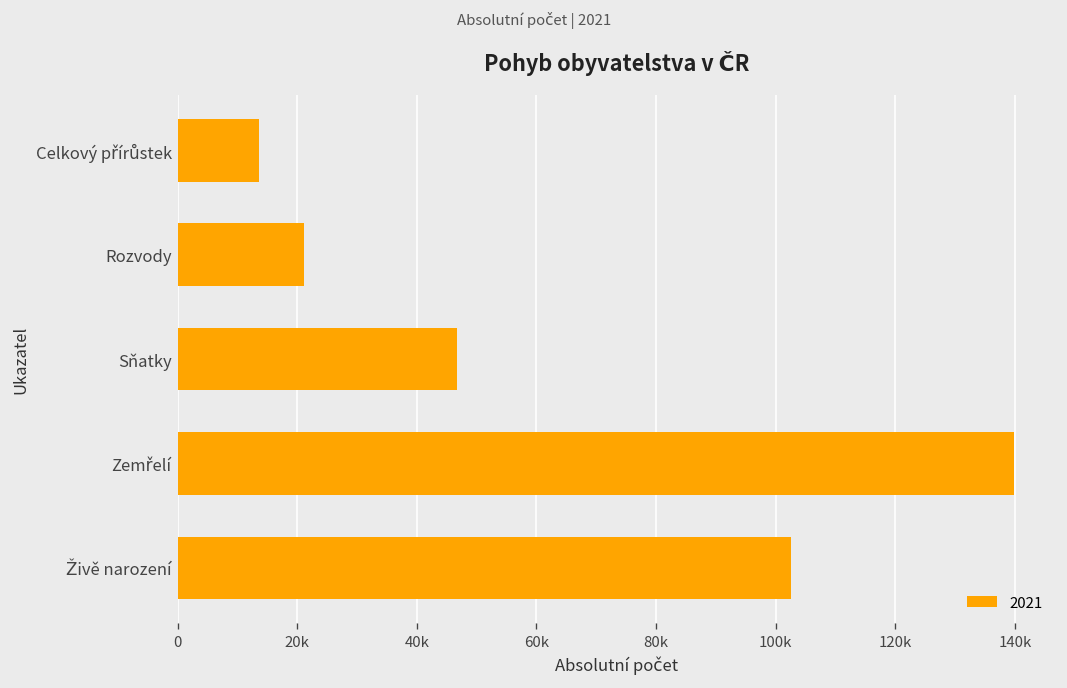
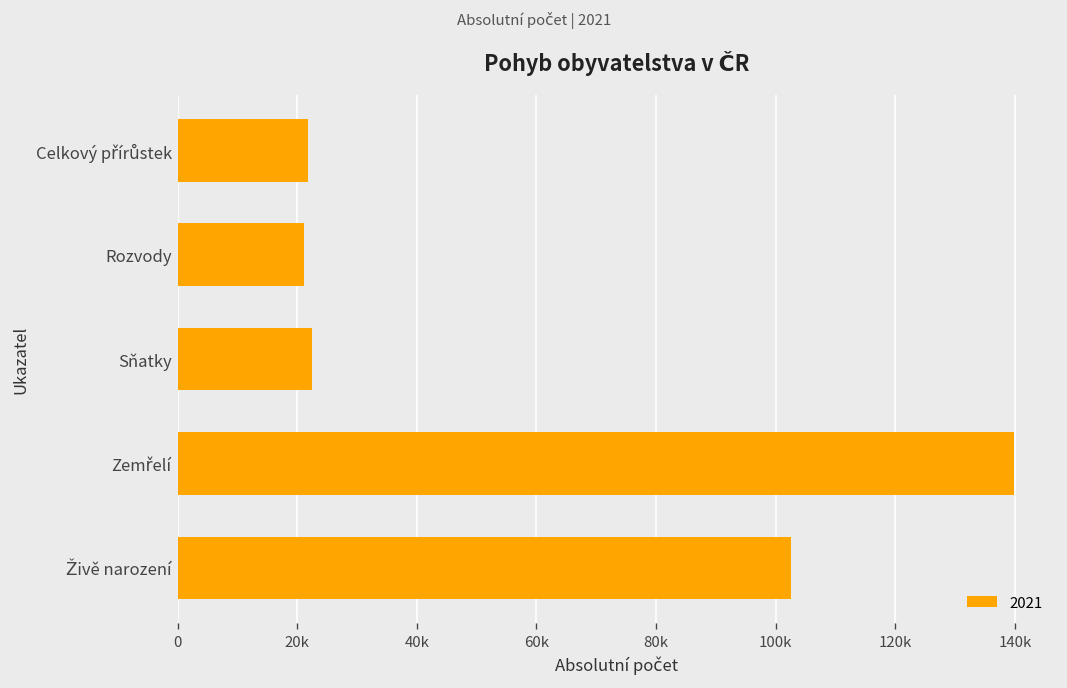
Celkový přírůstek: 14000 -> 22000
Sňatky: 47000 -> 23000
